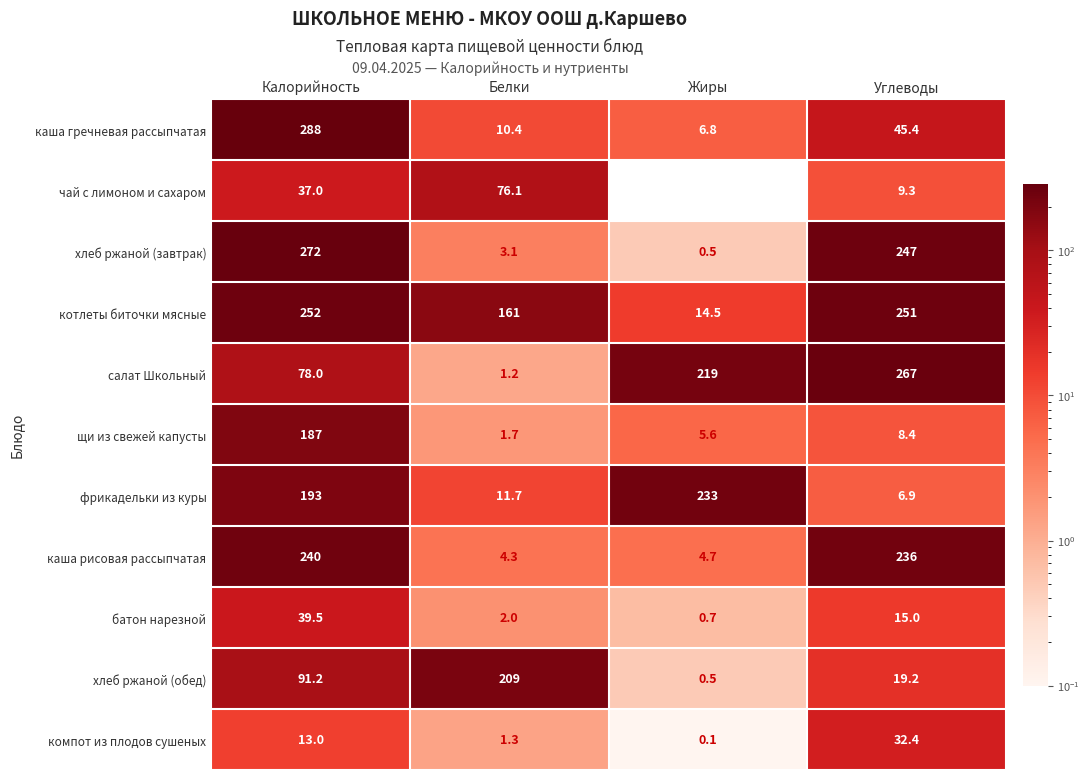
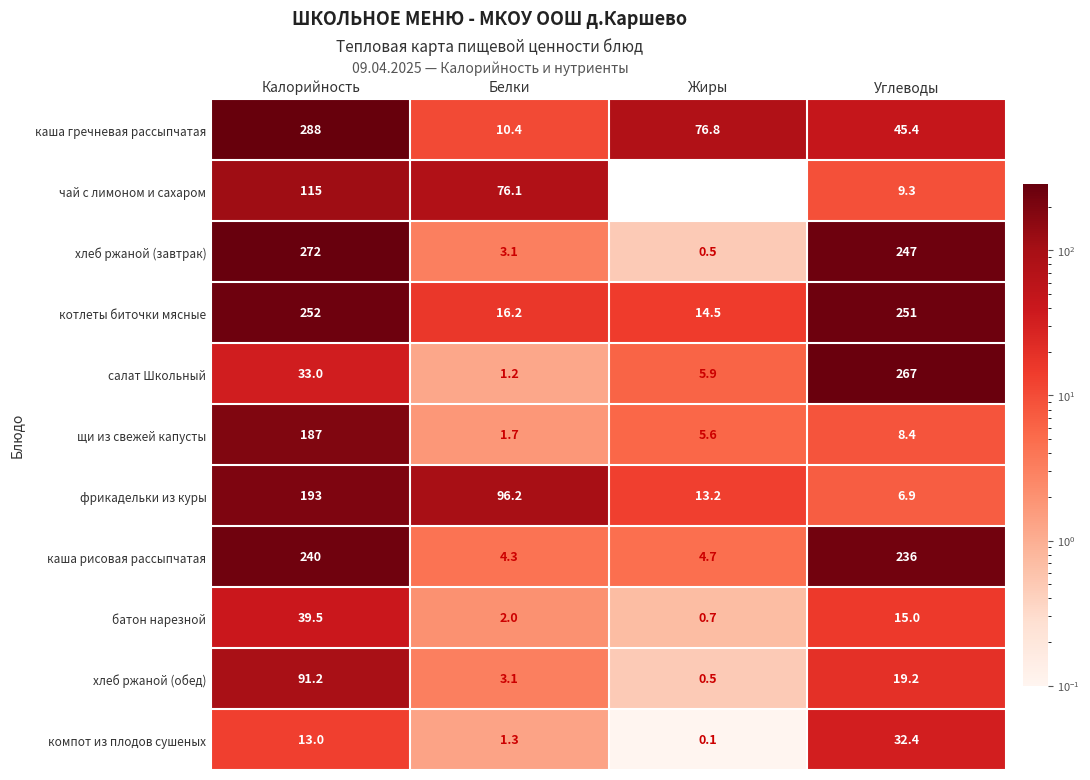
каша гречневая рассыпчатая, Жиры: 6.8 -> 76.8
чай с лимоном и сахаром, Калорийность: 37.0 -> 115
котлеты биточки мясные, Белки: 161 -> 16.2
салат Школьный, Калорийность: 78.0 -> 33.0
салат Школьный, Жиры: 219 -> 5.9
фрикадельки из куры, Белки: 11.7 -> 96.2
фрикадельки из куры, Жиры: 233 -> 13.2
хлеб ржаной (обед), Белки: 209 -> 3.1
